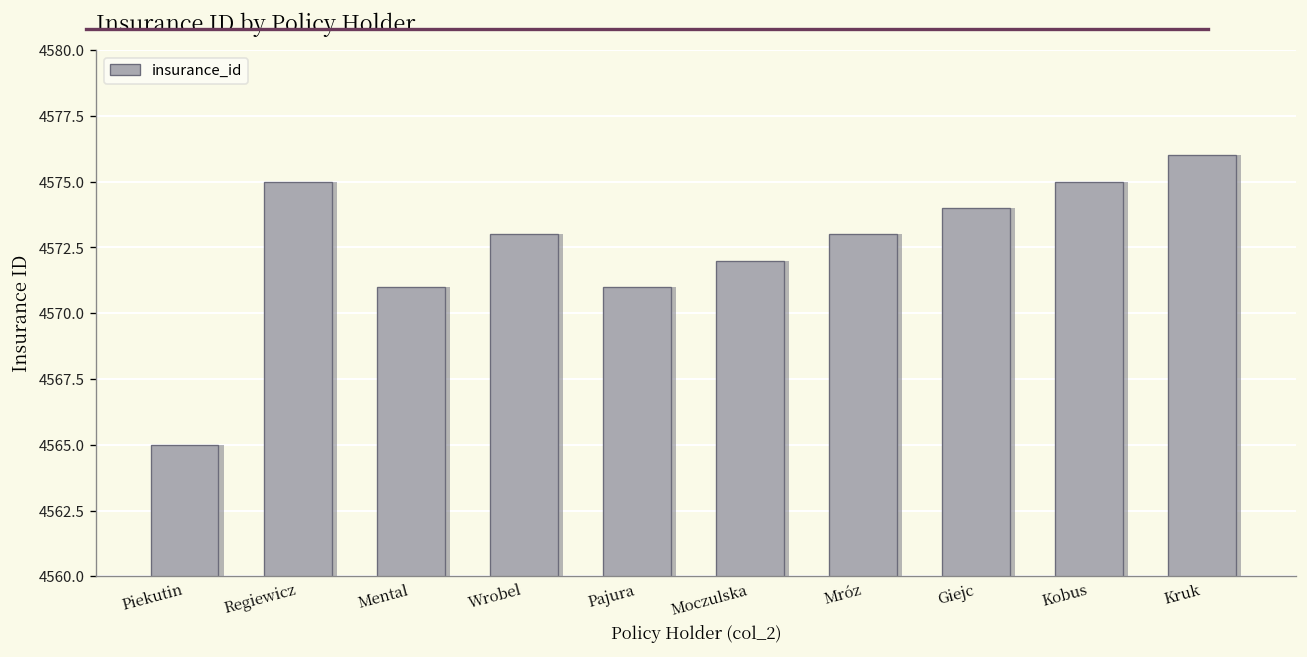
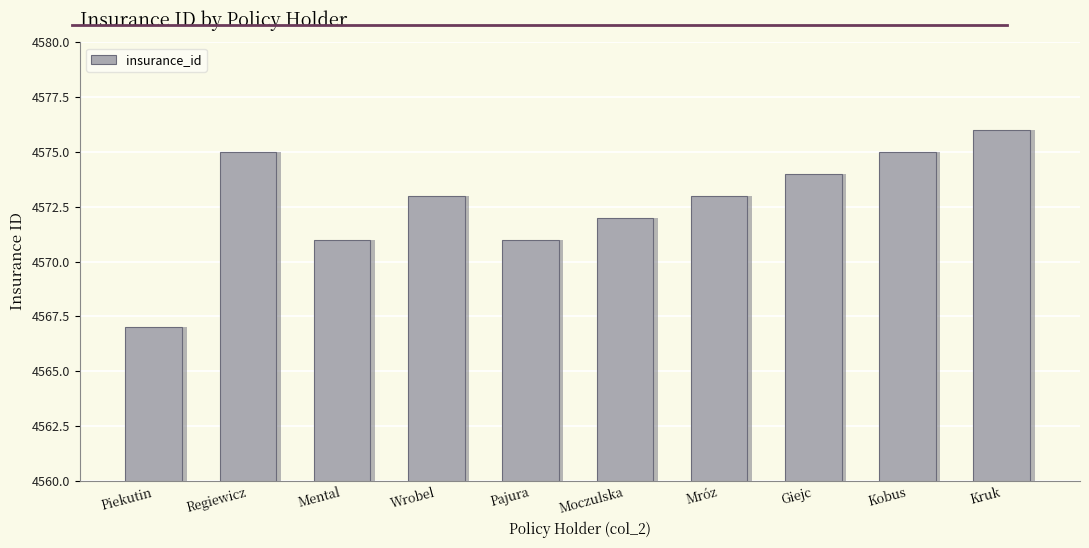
Piekutin: 4565 -> 4567
